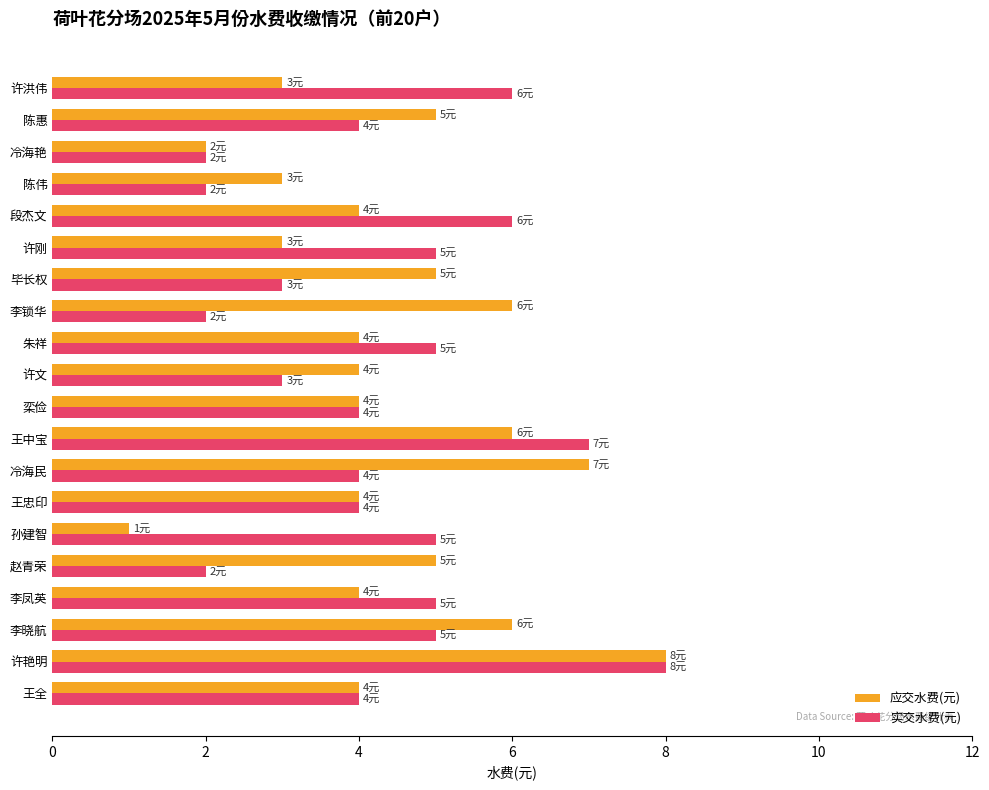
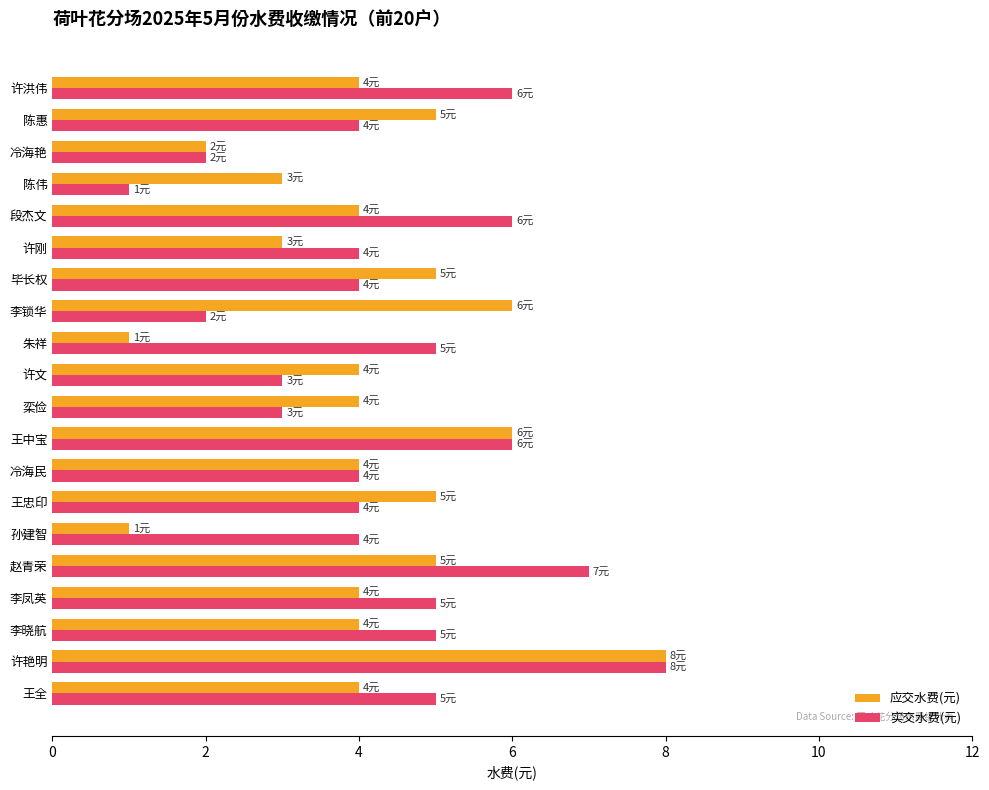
应交水费(元), 许洪伟: 3元 -> 4元
实交水费(元), 陈伟: 2元 -> 1元
实交水费(元), 许刚: 5元 -> 4元
实交水费(元), 毕长权: 3元 -> 4元
应交水费(元), 朱祥: 4元 -> 1元
实交水费(元), 栾俭: 4元 -> 3元
实交水费(元), 王中宝: 7元 -> 6元
应交水费(元), 冷海民: 7元 -> 4元
应交水费(元), 王忠印: 4元 -> 5元
实交水费(元), 孙建智: 5元 -> 4元
实交水费(元), 赵青荣: 2元 -> 7元
应交水费(元), 李晓航: 6元 -> 4元
实交水费(元), 王全: 4元 -> 5元
